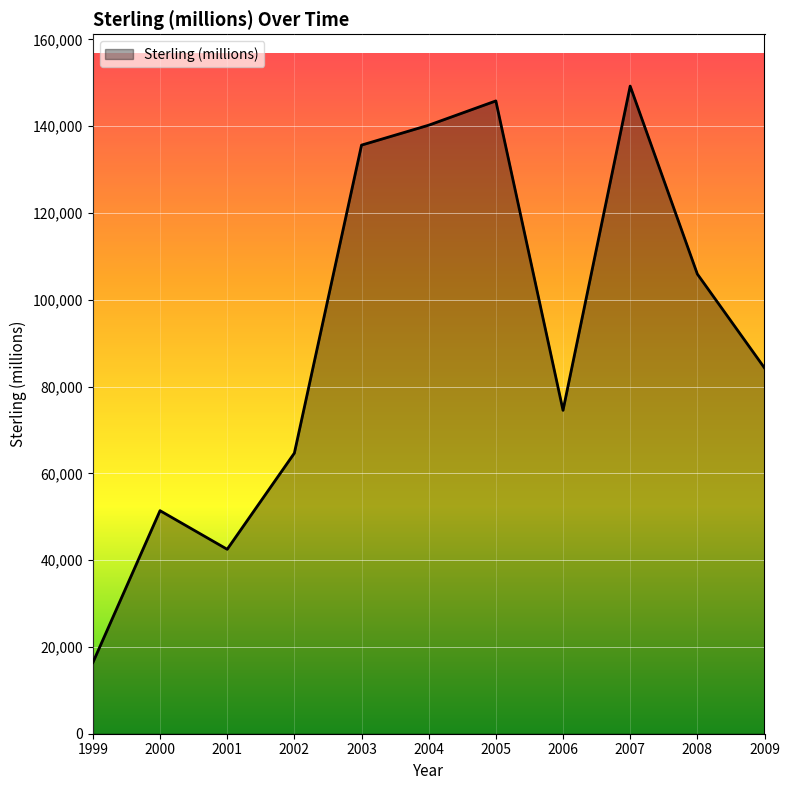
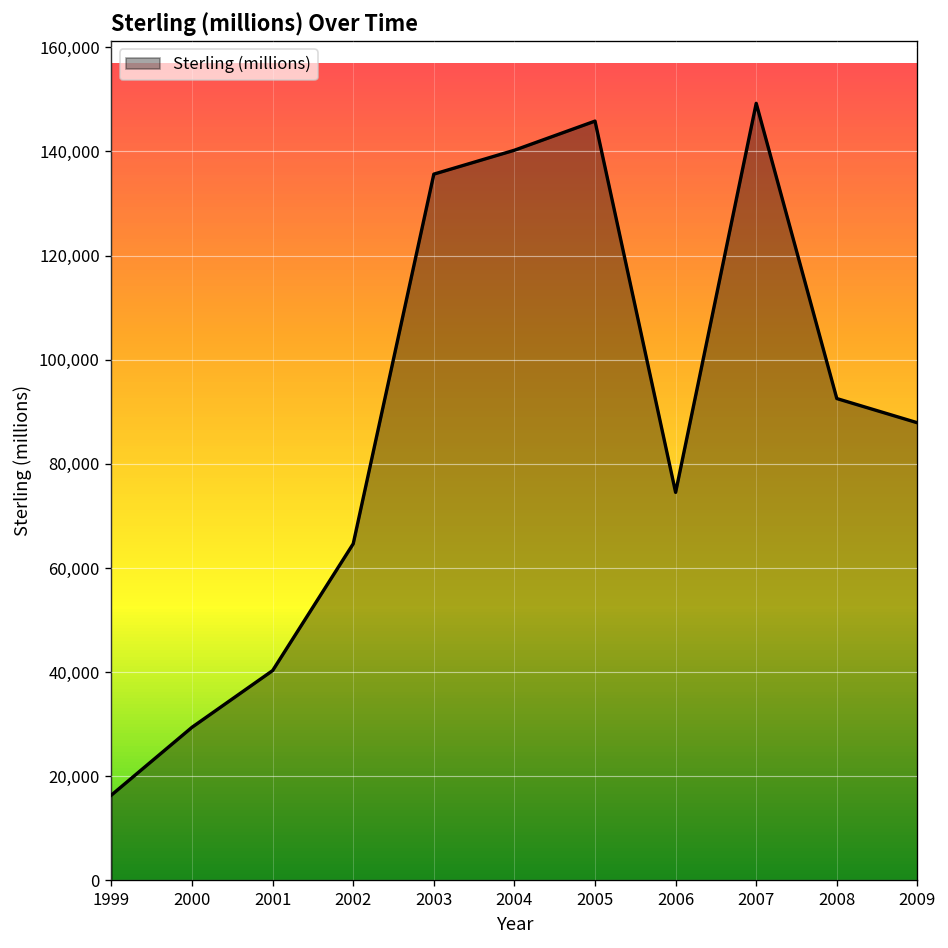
2000: 51,000 -> 29,000
2001: 42,000 -> 40,000
2008: 106,000 -> 93,000
2009: 84,000 -> 88,000
